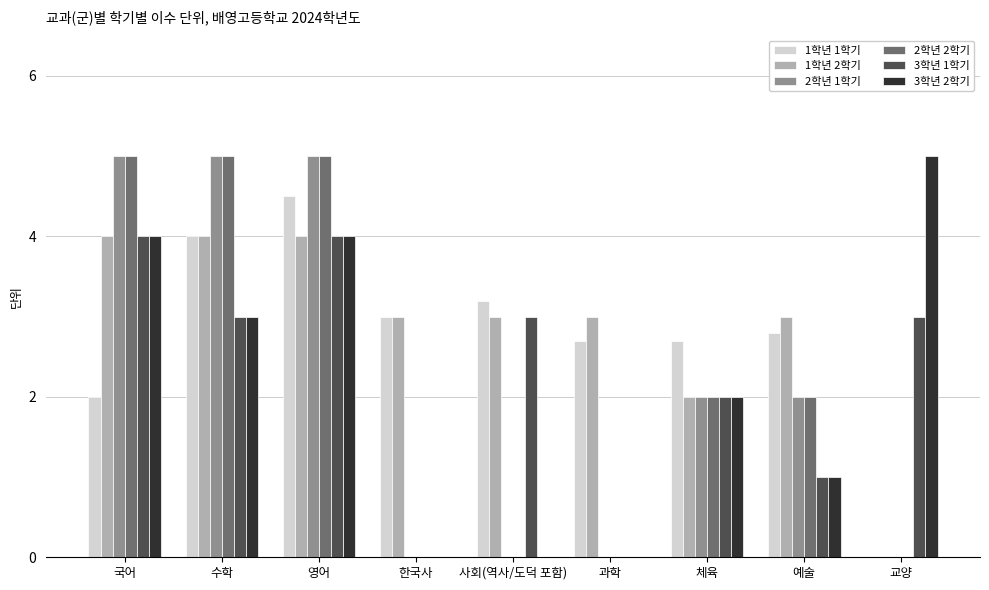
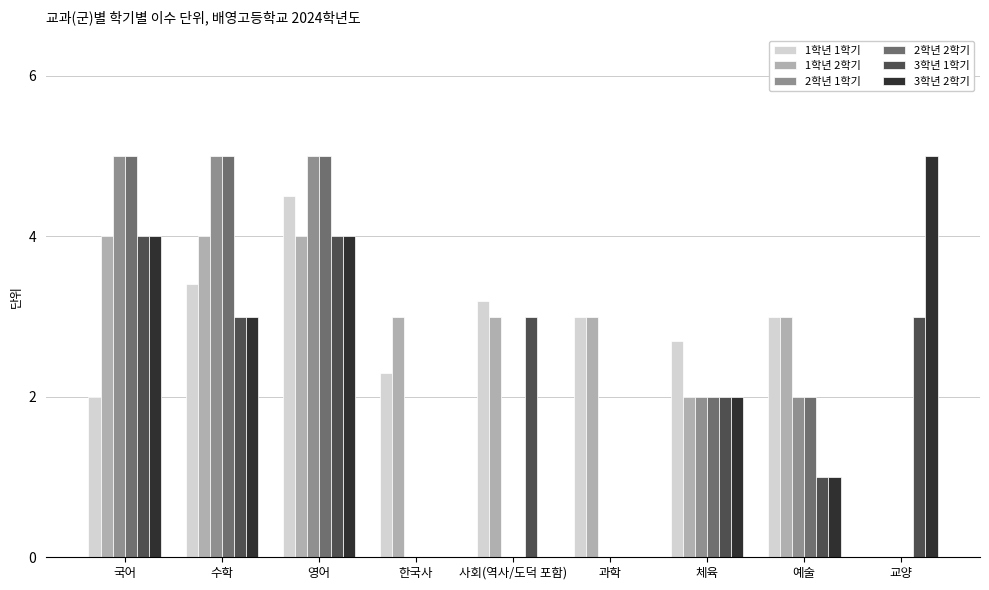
1학년 1학기, 수학: 4.0 -> 3.4
1학년 1학기, 한국사: 3.0 -> 2.3
1학년 1학기, 과학: 2.7 -> 3.0
1학년 1학기, 예술: 2.8 -> 3.0
